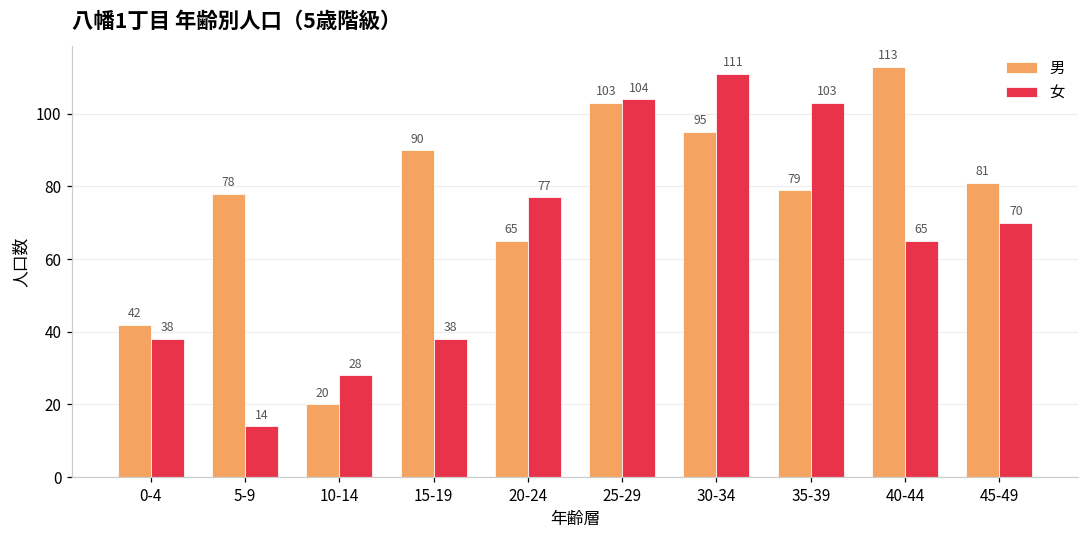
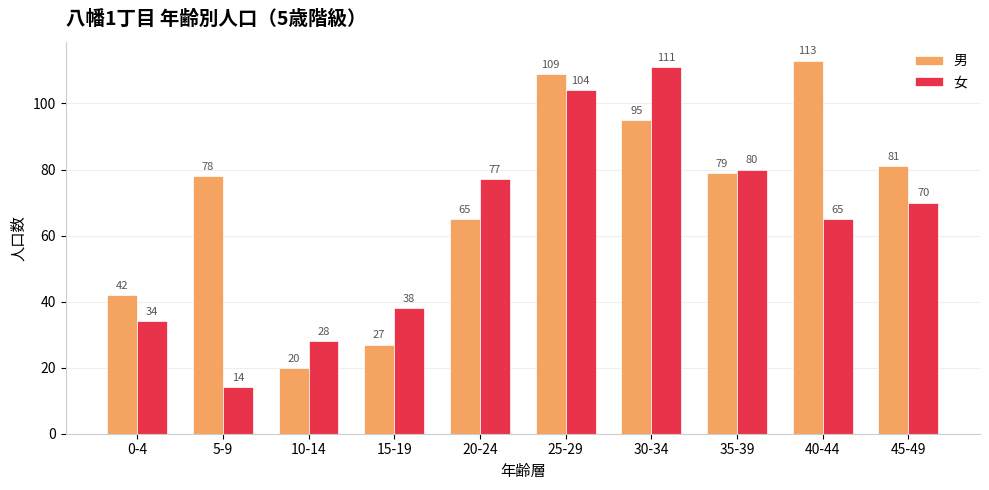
女, 0-4: 38 -> 34
男, 15-19: 90 -> 27
男, 25-29: 103 -> 109
女, 35-39: 103 -> 80
